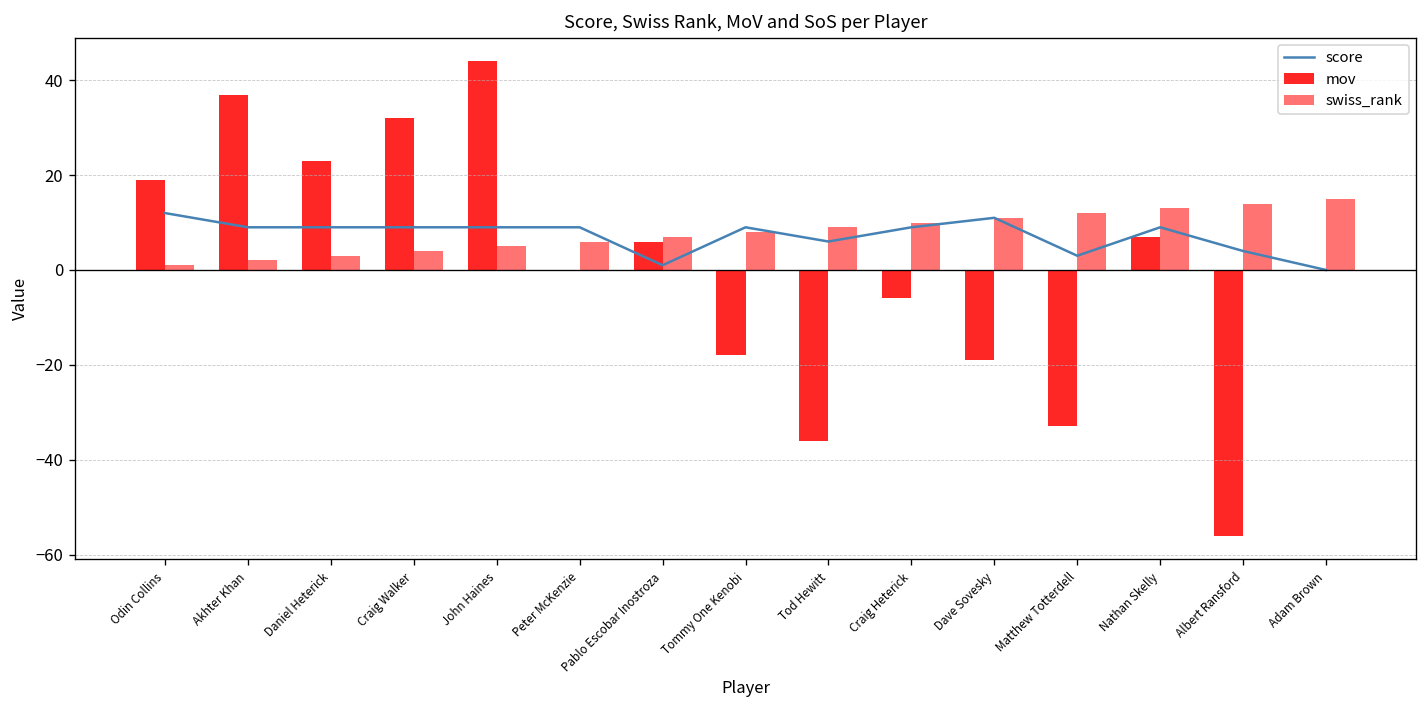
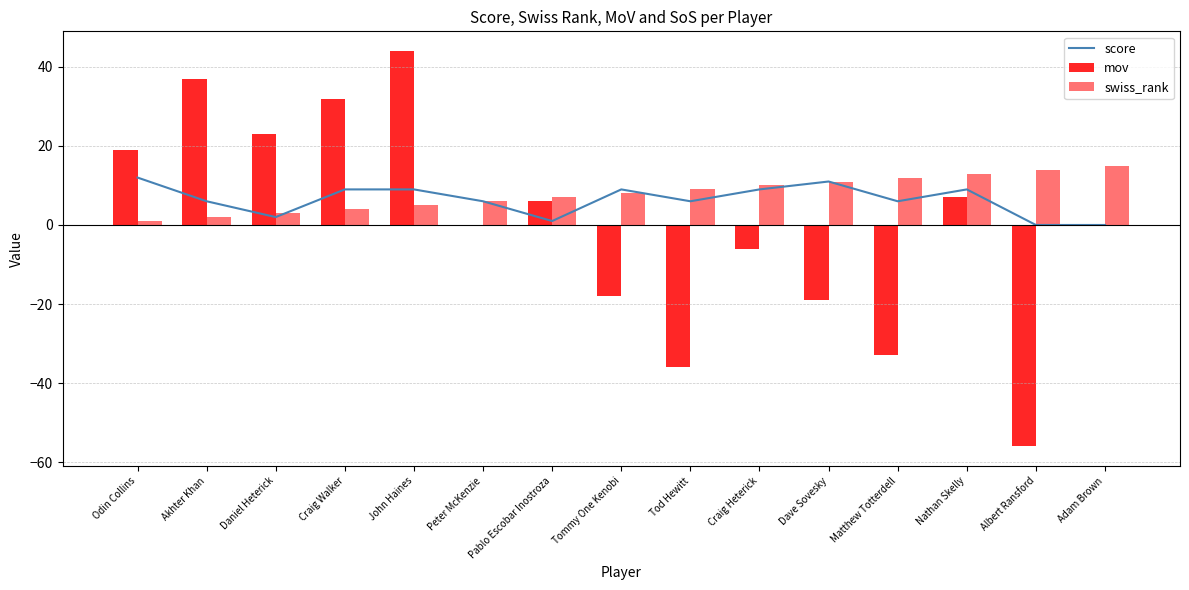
score, Akhter Khan: 9 -> 6
score, Daniel Heterick: 9 -> 2
score, Peter McKenzie: 9 -> 6
score, Matthew Totterdell: 3 -> 6
score, Albert Ransford: 4 -> 0
